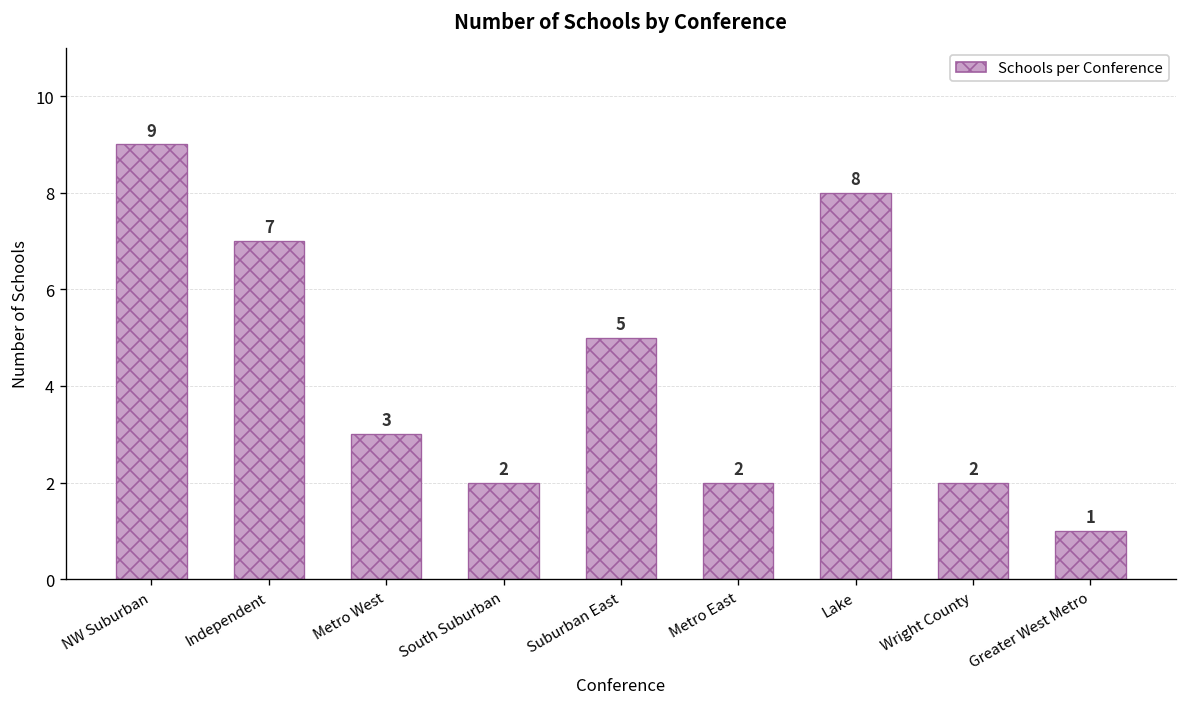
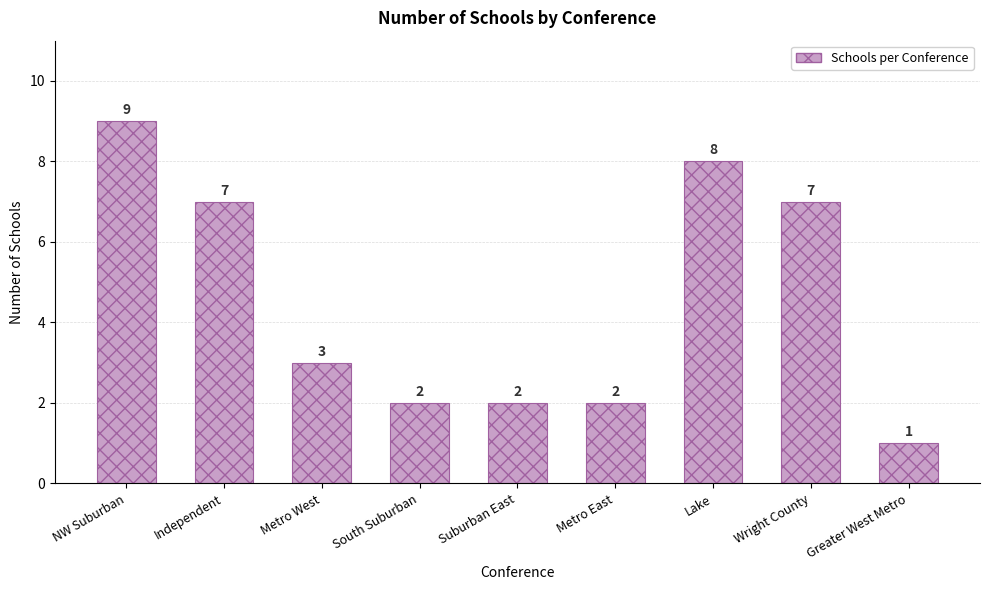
Suburban East: 5 -> 2
Wright County: 2 -> 7
